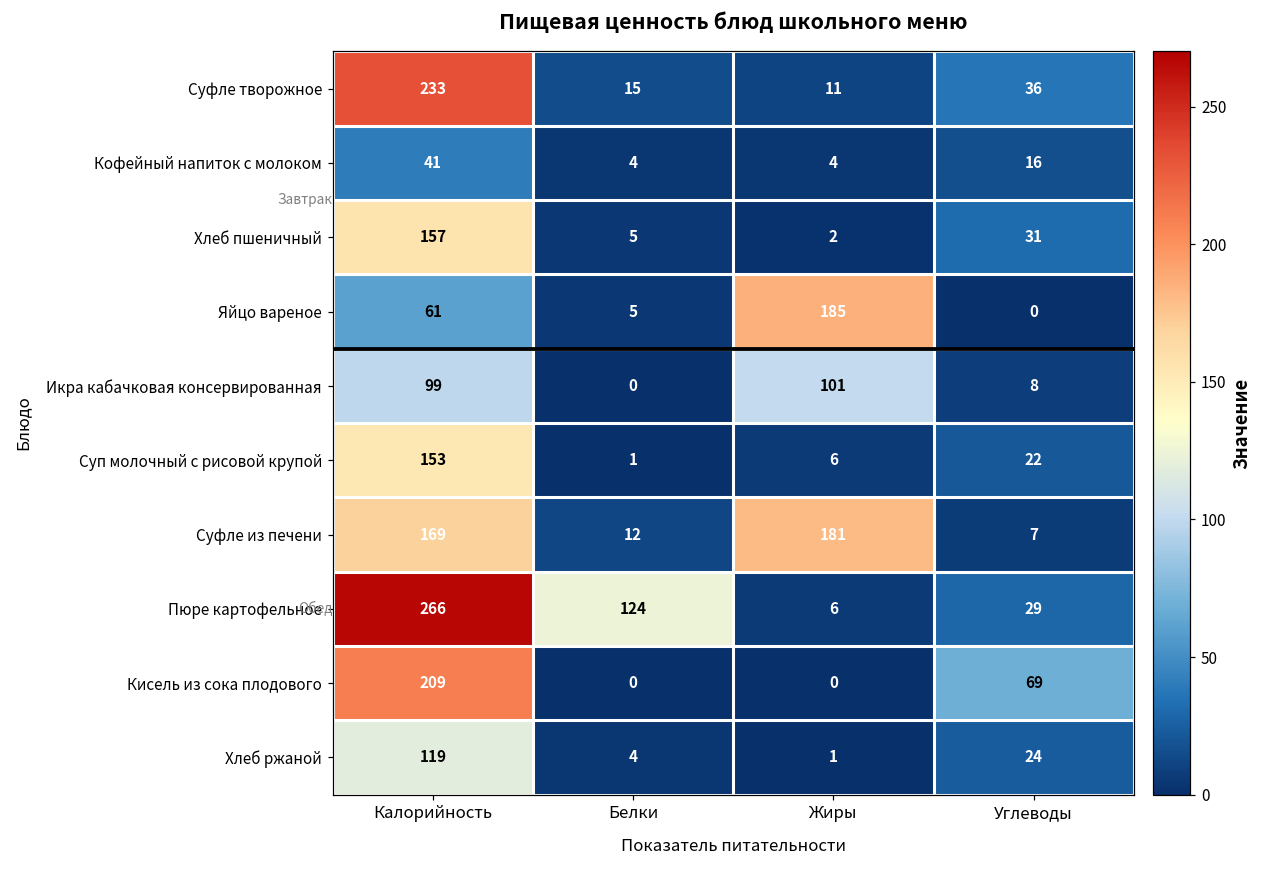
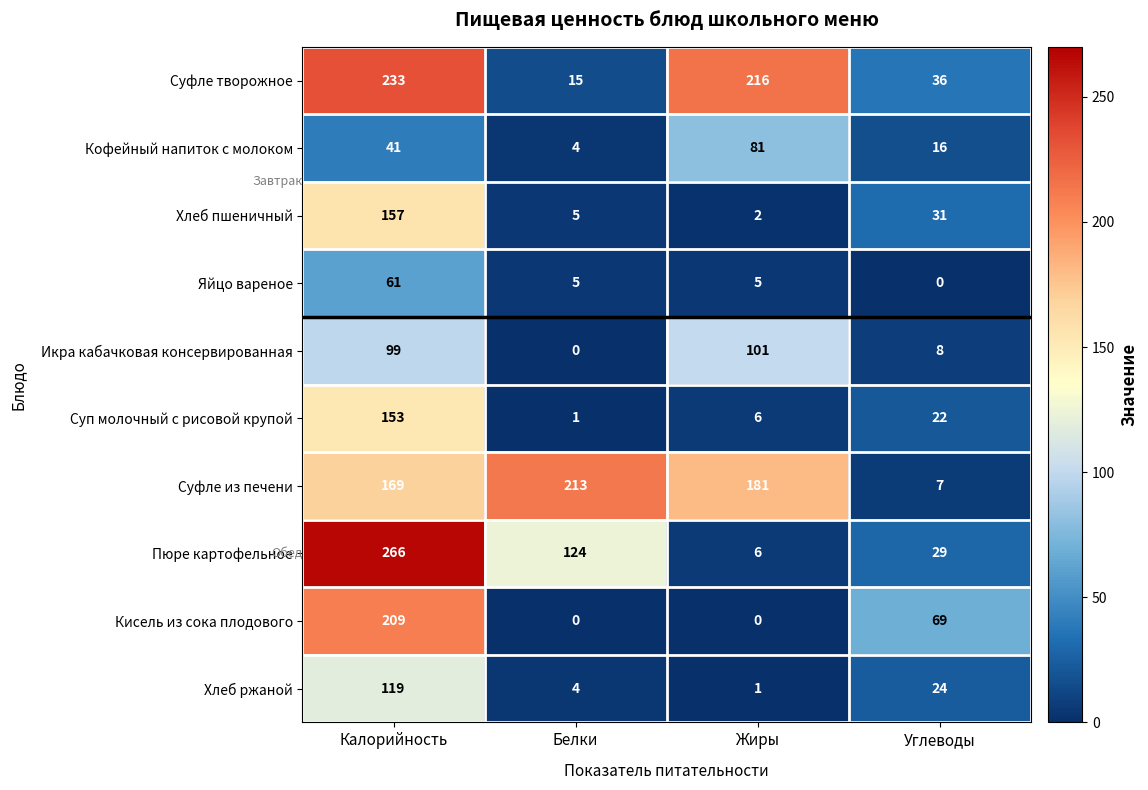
Суфле творожное, Жиры: 11 -> 216
Кофейный напиток с молоком, Жиры: 4 -> 81
Яйцо вареное, Жиры: 185 -> 5
Суфле из печени, Белки: 12 -> 213
